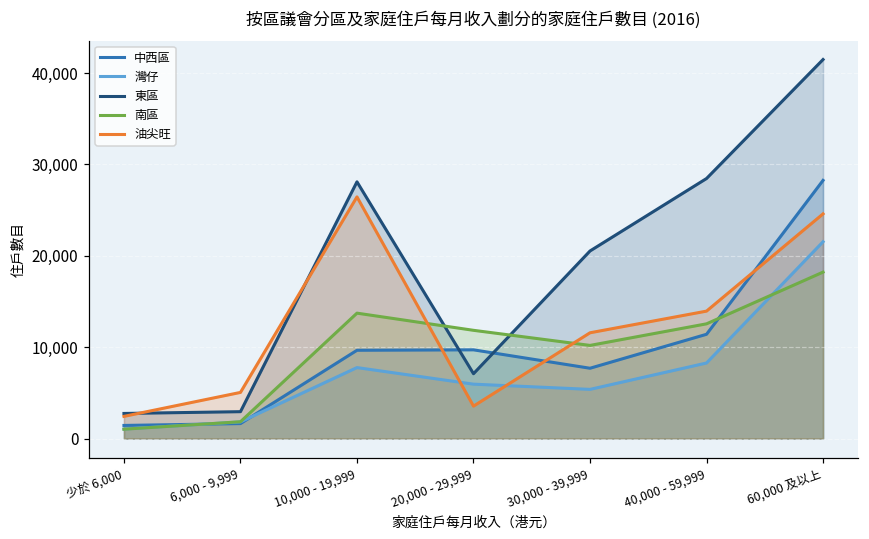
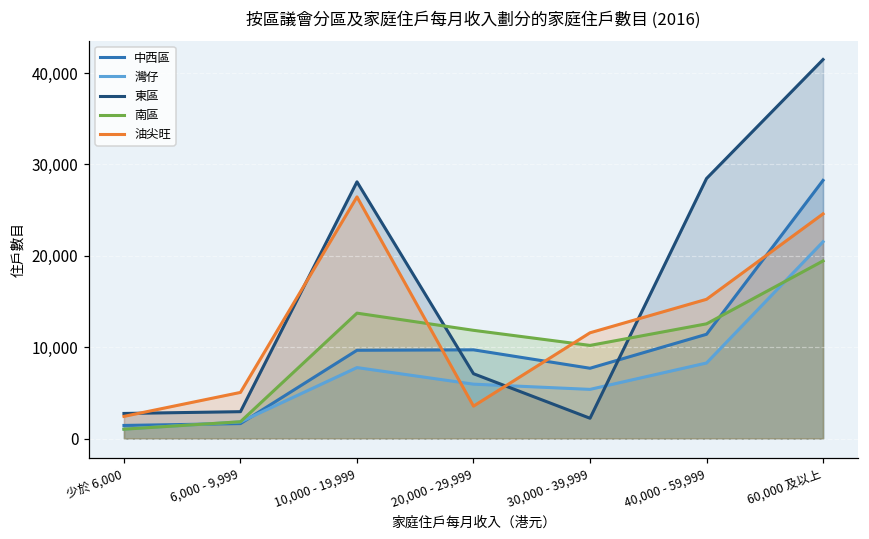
東區, 30,000 - 39,999: 21,000 -> 2,000
油尖旺, 40,000 - 59,999: 14,000 -> 15,000
南區, 60,000 及以上: 18,000 -> 19,000
